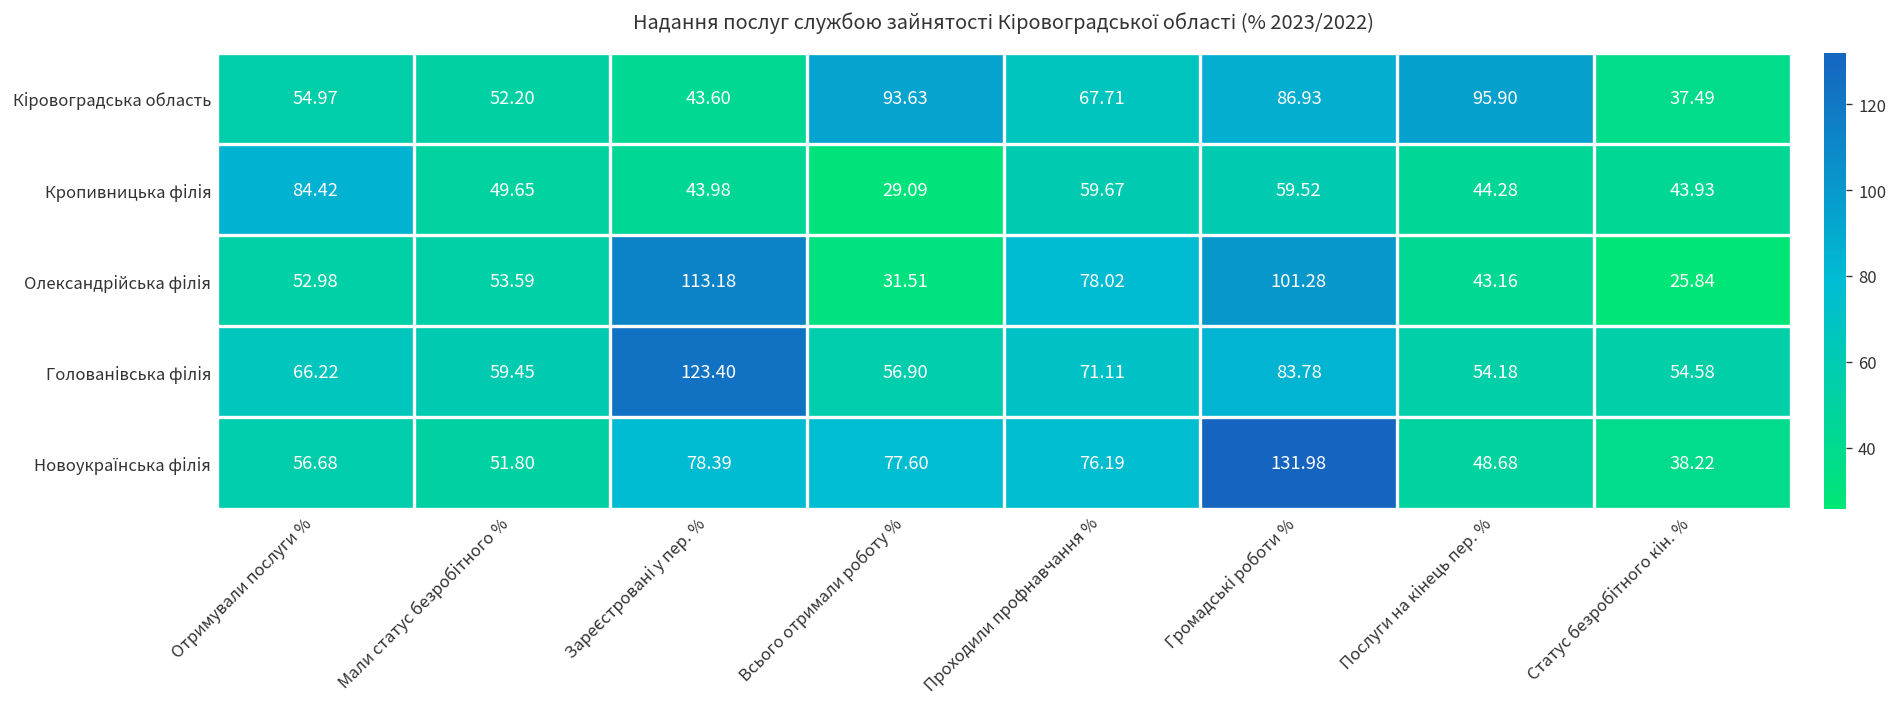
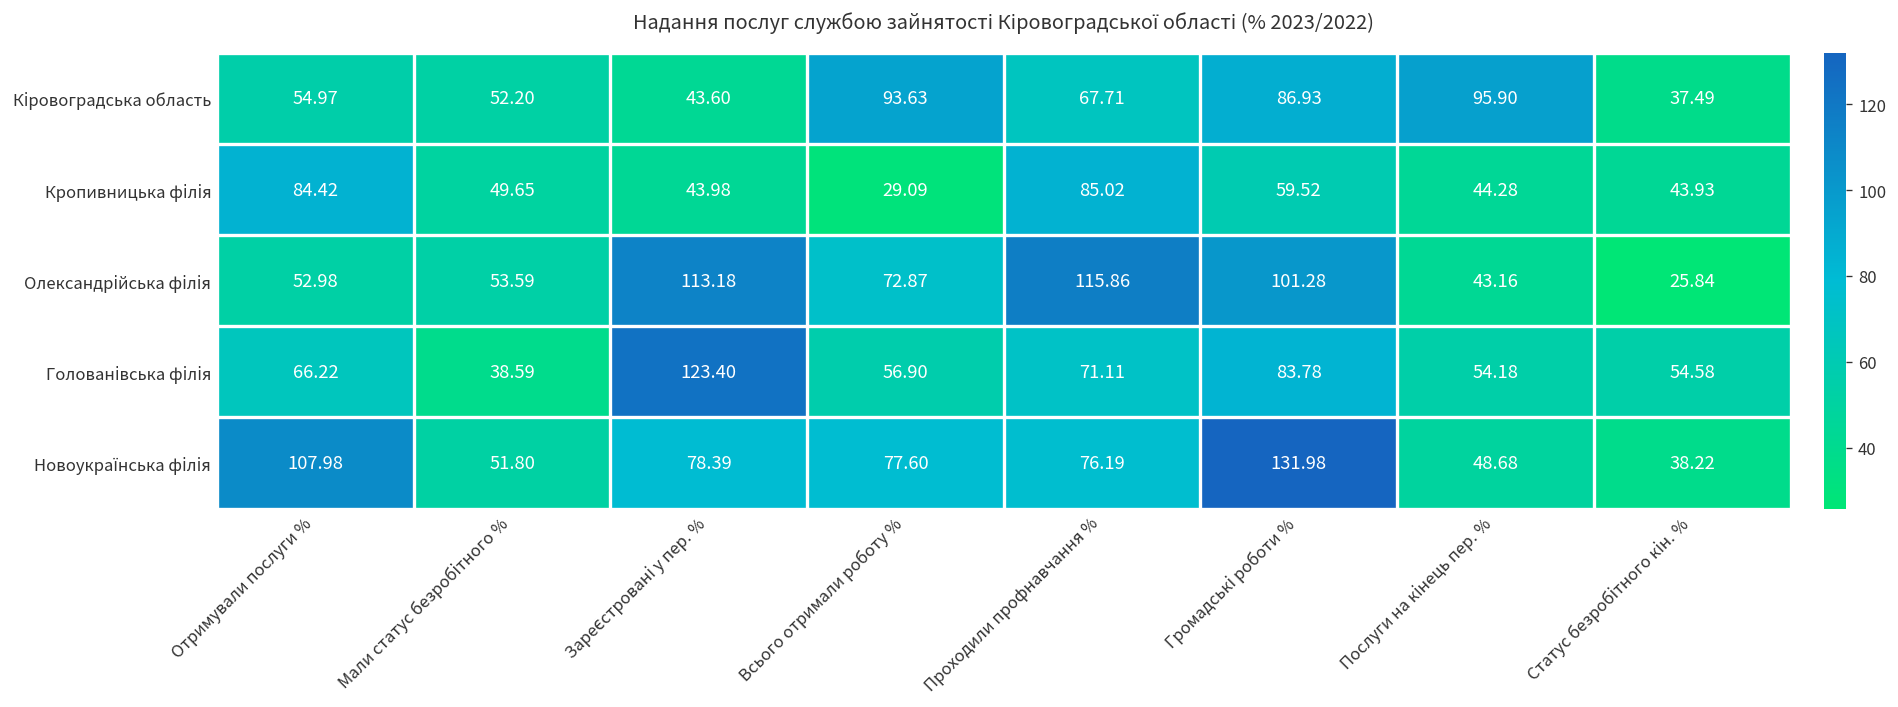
Кропивницька філія, Проходили профнавчання %: 59.67 -> 85.02
Олександрійська філія, Всього отримали роботу %: 31.51 -> 72.87
Олександрійська філія, Проходили профнавчання %: 78.02 -> 115.86
Голованівська філія, Мали статус безробітного %: 59.45 -> 38.59
Новоукраїнська філія, Отримували послуги %: 56.68 -> 107.98
